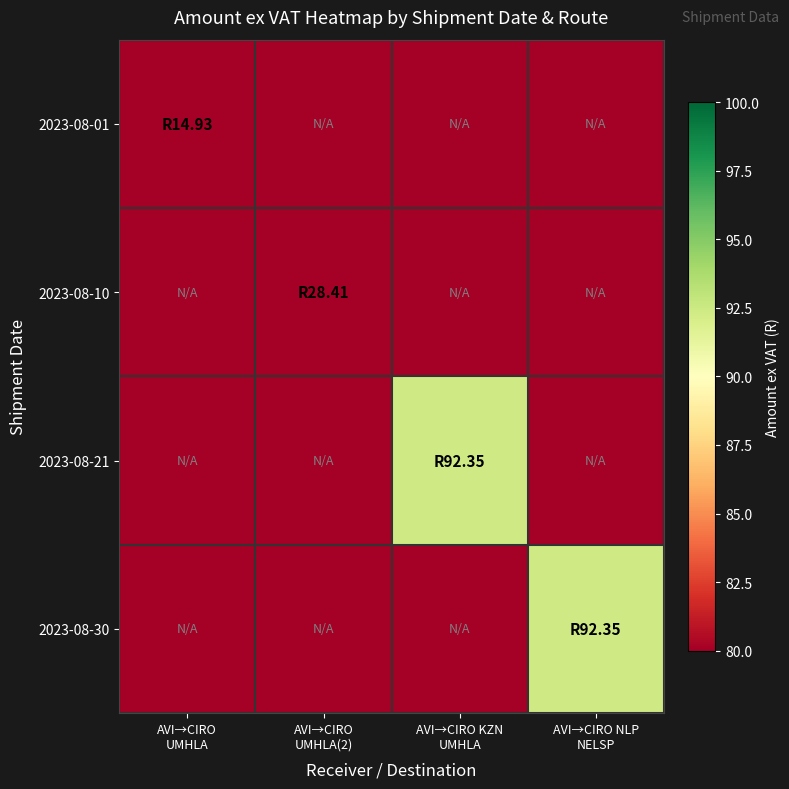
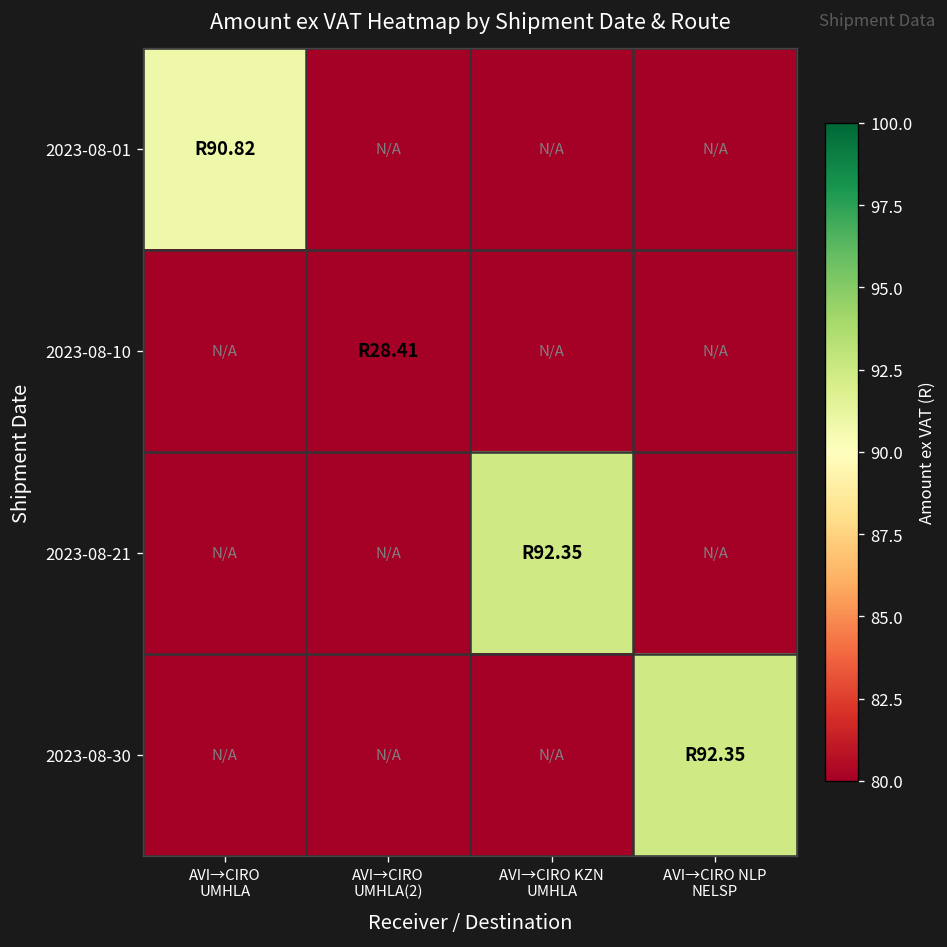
2023-08-01, AVI→CIRO UMHLA: 14.93 -> 90.82
